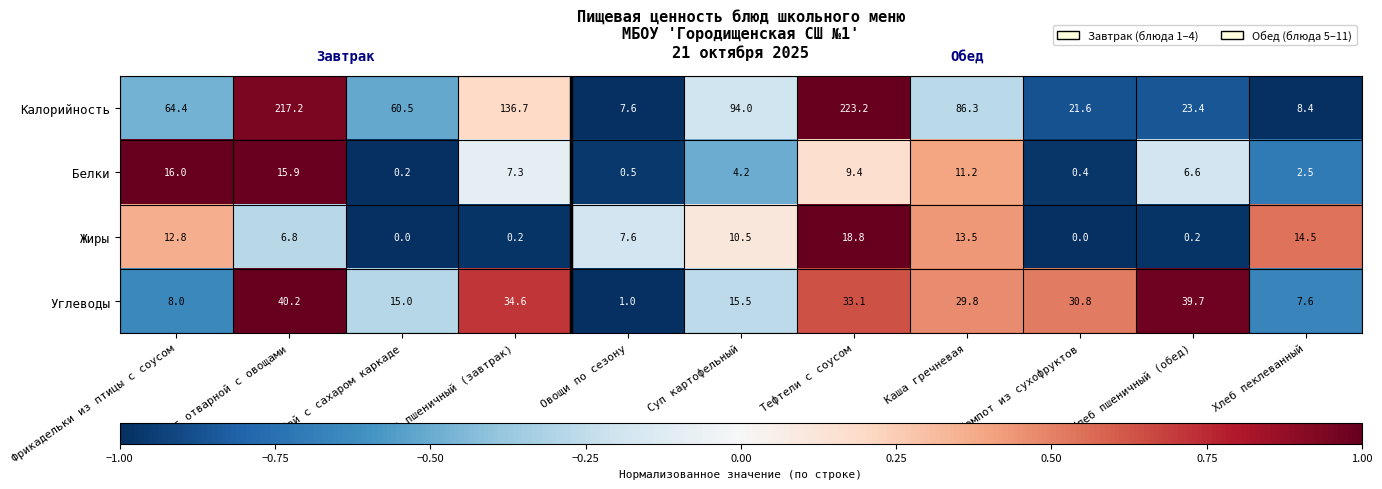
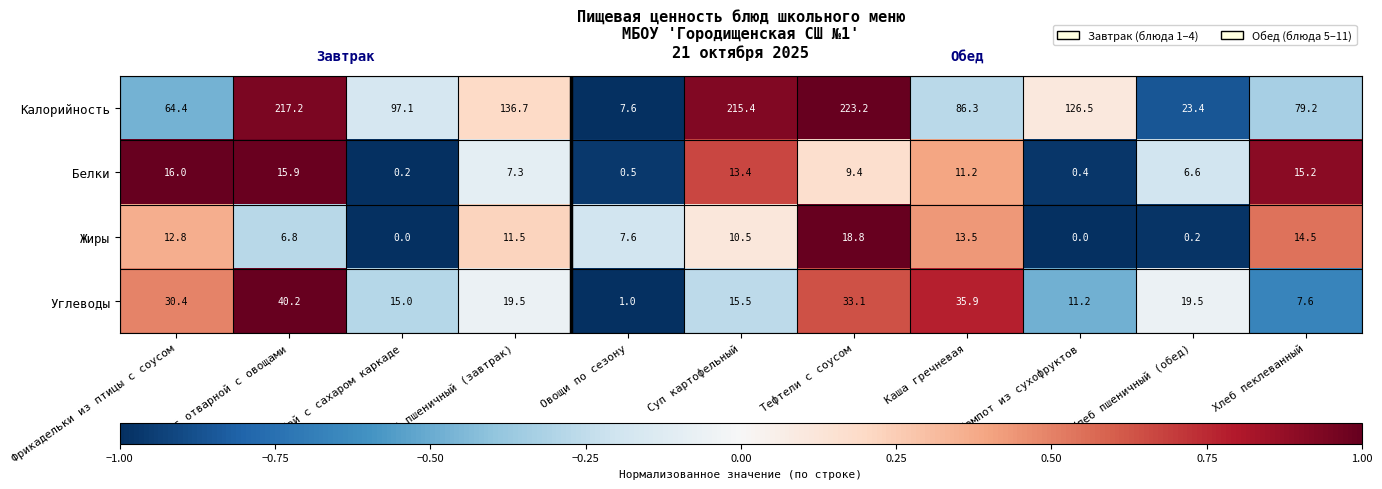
Калорийность, Чай с сахаром каркаде: 60.5 -> 97.1
Калорийность, Суп картофельный: 94.0 -> 215.4
Калорийность, Компот из сухофруктов: 21.6 -> 126.5
Калорийность, Хлеб пеклеванный: 8.4 -> 79.2
Белки, Суп картофельный: 4.2 -> 13.4
Белки, Хлеб пеклеванный: 2.5 -> 15.2
Жиры, Хлеб пшеничный (завтрак): 0.2 -> 11.5
Углеводы, Фрикадельки из птицы с соусом: 8.0 -> 30.4
Углеводы, Хлеб пшеничный (завтрак): 34.6 -> 19.5
Углеводы, Каша гречневая: 29.8 -> 35.9
Углеводы, Компот из сухофруктов: 30.8 -> 11.2
Углеводы, Хлеб пшеничный (обед): 39.7 -> 19.5
